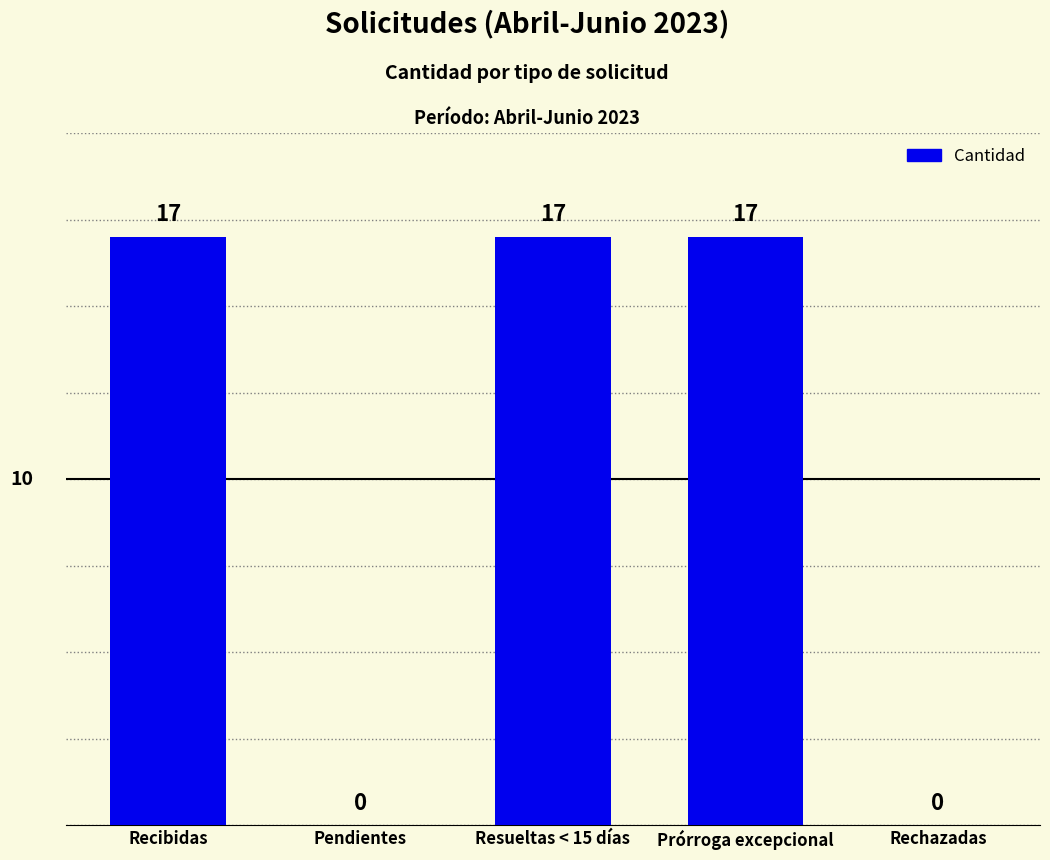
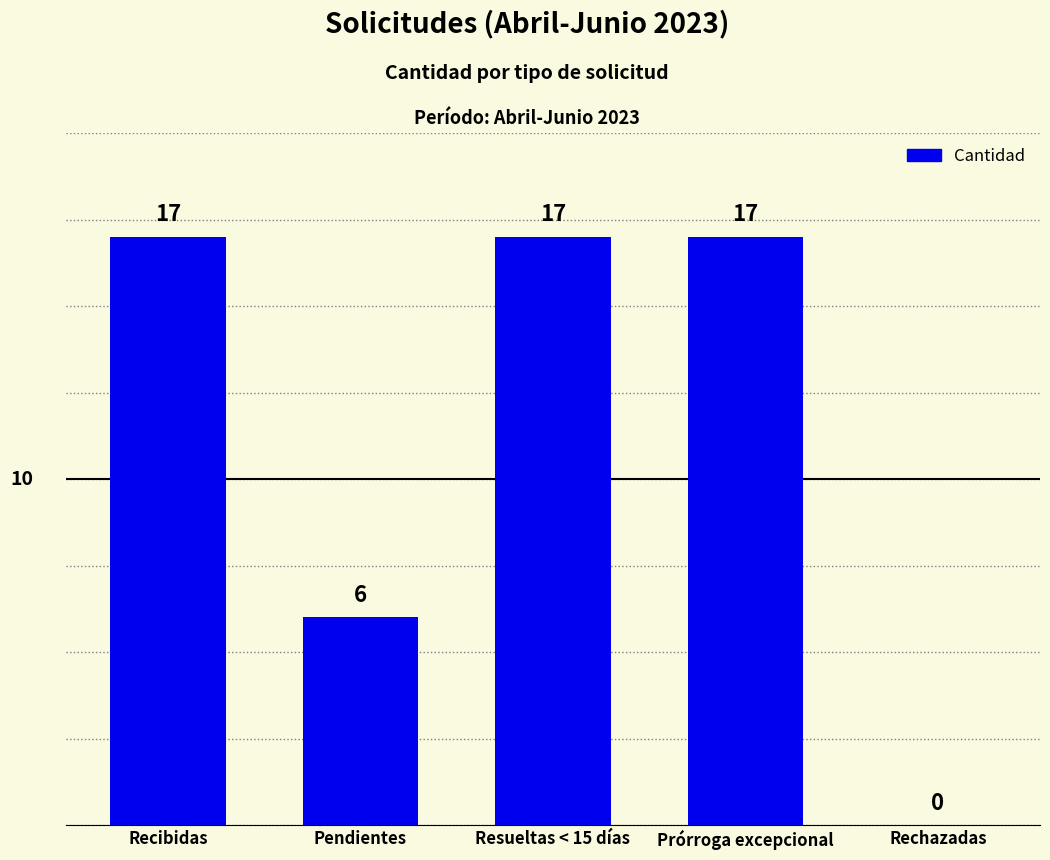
Pendientes: 0 -> 6
